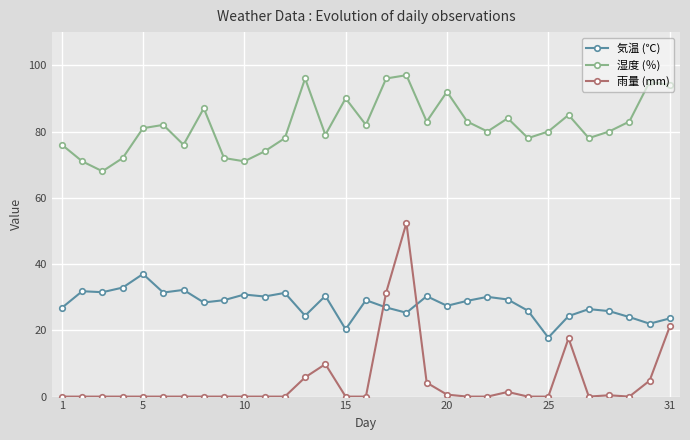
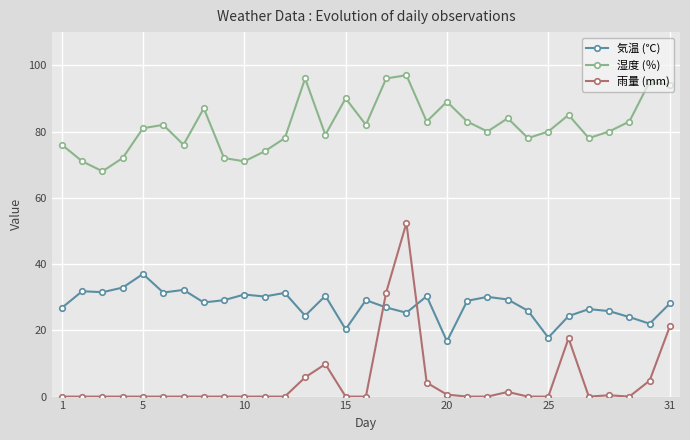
気温 (℃), 20: 27 -> 17
湿度 (％), 20: 92 -> 89
気温 (℃), 31: 24 -> 28
